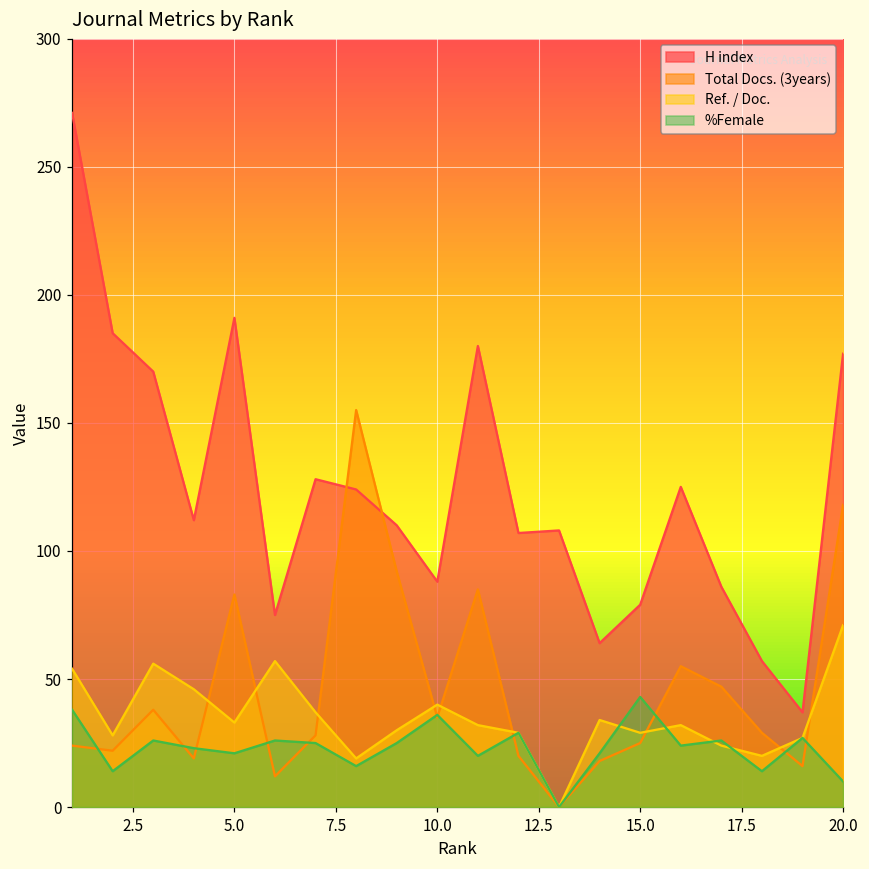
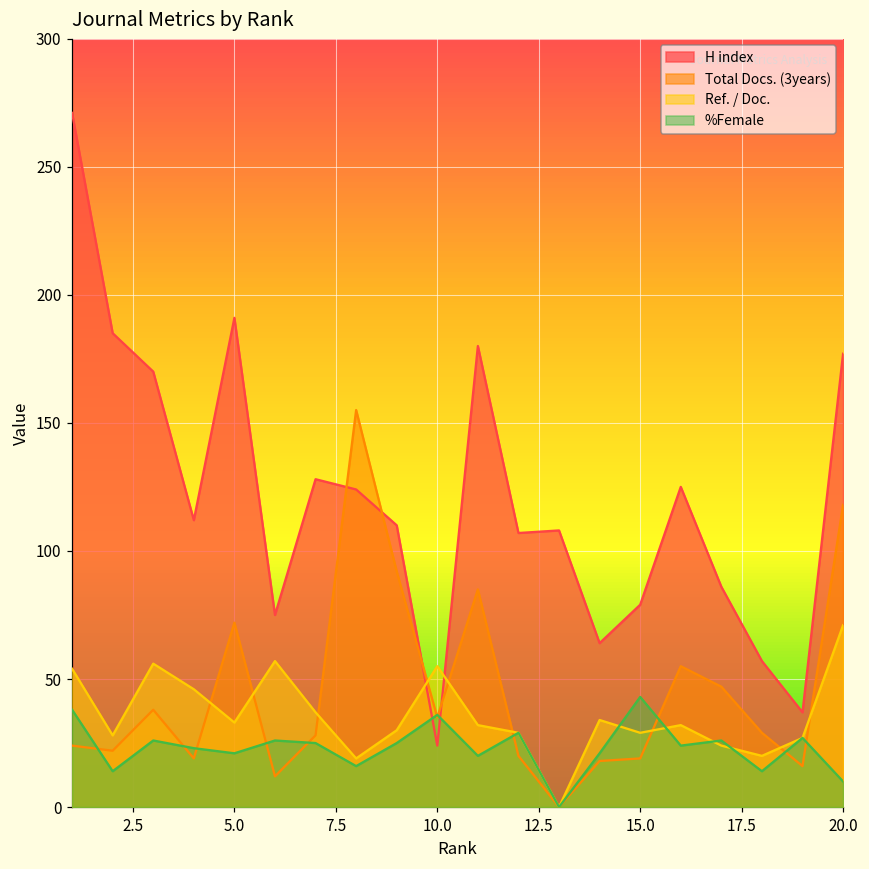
Total Docs. (3years), 5.0: 83 -> 72
H index, 10.0: 88 -> 24
Ref. / Doc., 10.0: 40 -> 55
Total Docs. (3years), 15.0: 25 -> 19
